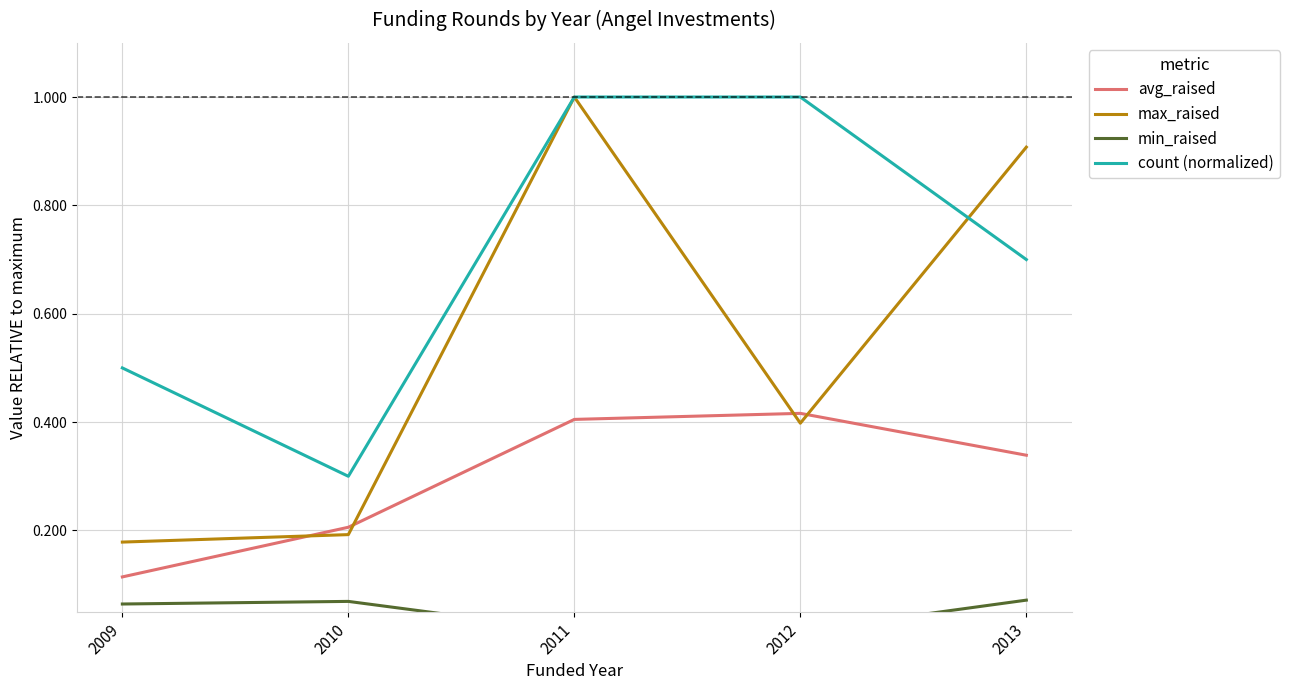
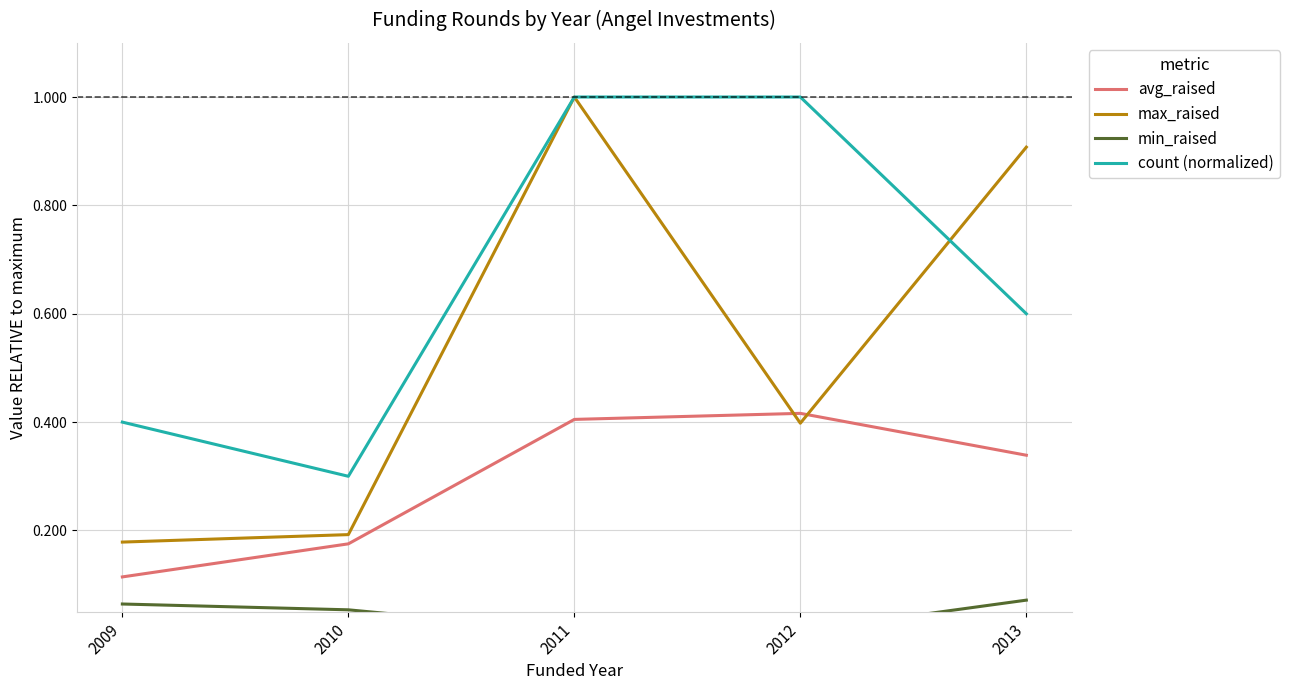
count (normalized), 2009: 0.50 -> 0.40
avg_raised, 2010: 0.21 -> 0.18
min_raised, 2010: 0.07 -> 0.05
count (normalized), 2013: 0.70 -> 0.60
